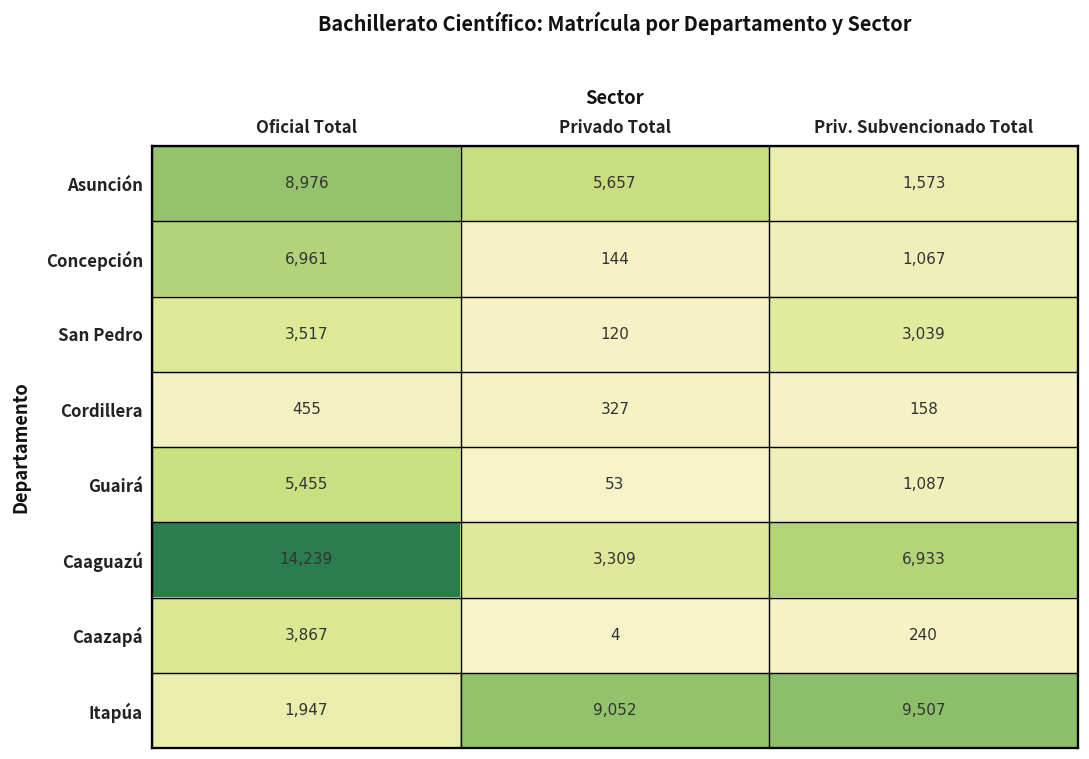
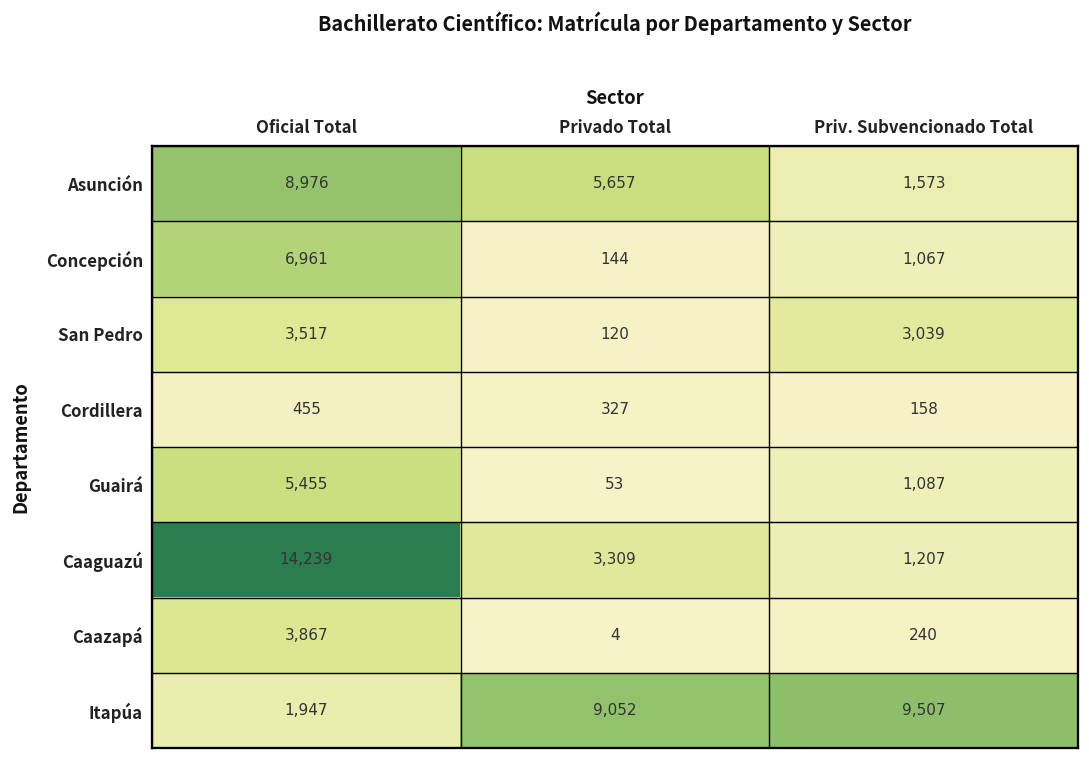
Caaguazú, Priv. Subvencionado Total: 6,933 -> 1,207
